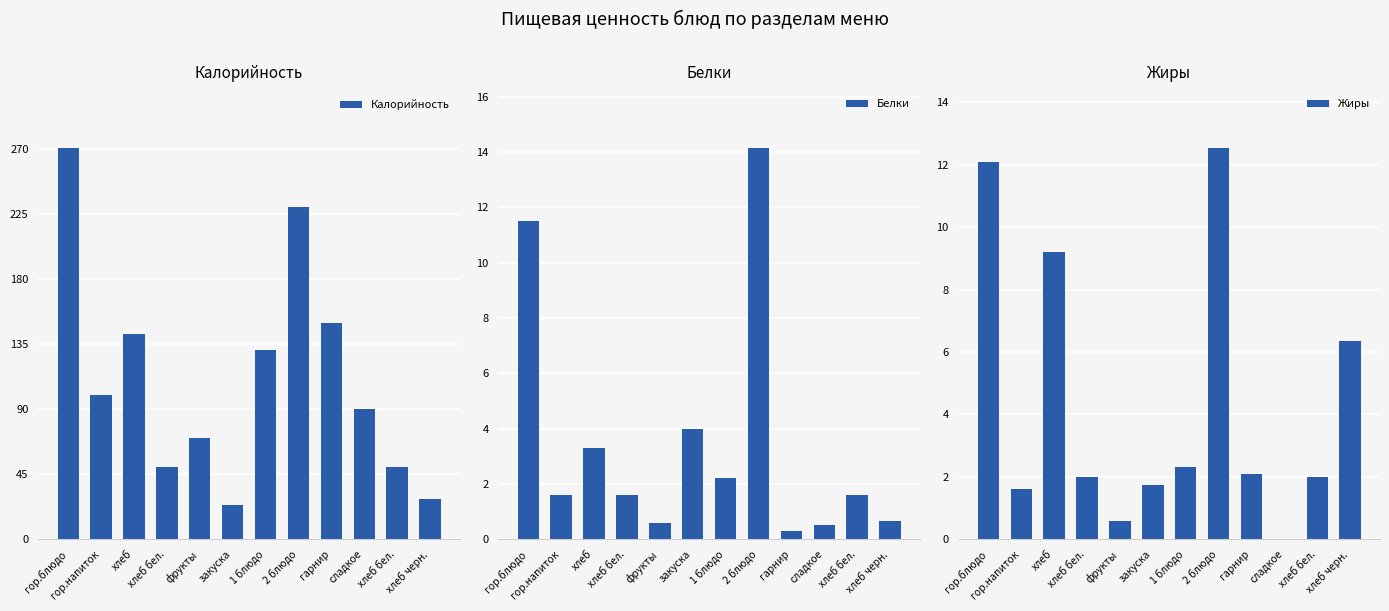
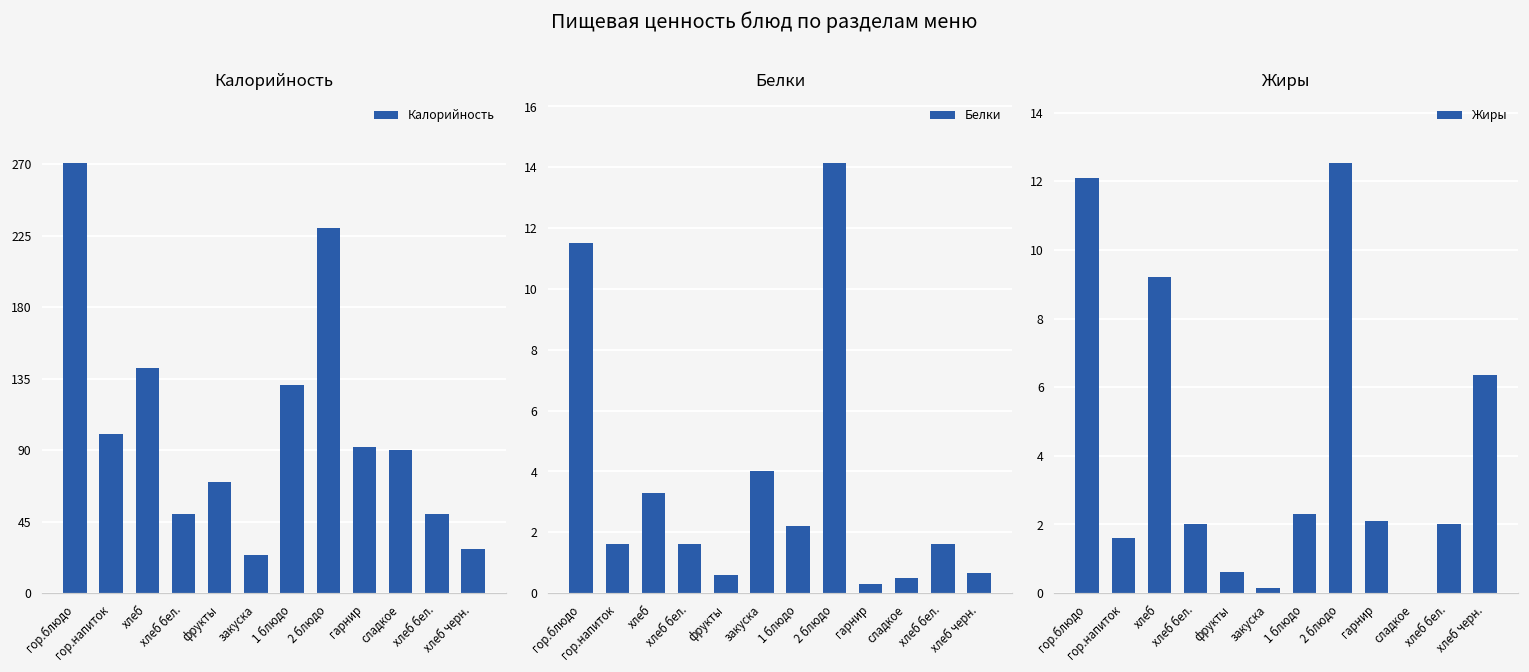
Калорийность, гарнир: 150 -> 92
Жиры, закуска: 1.8 -> 0.2
